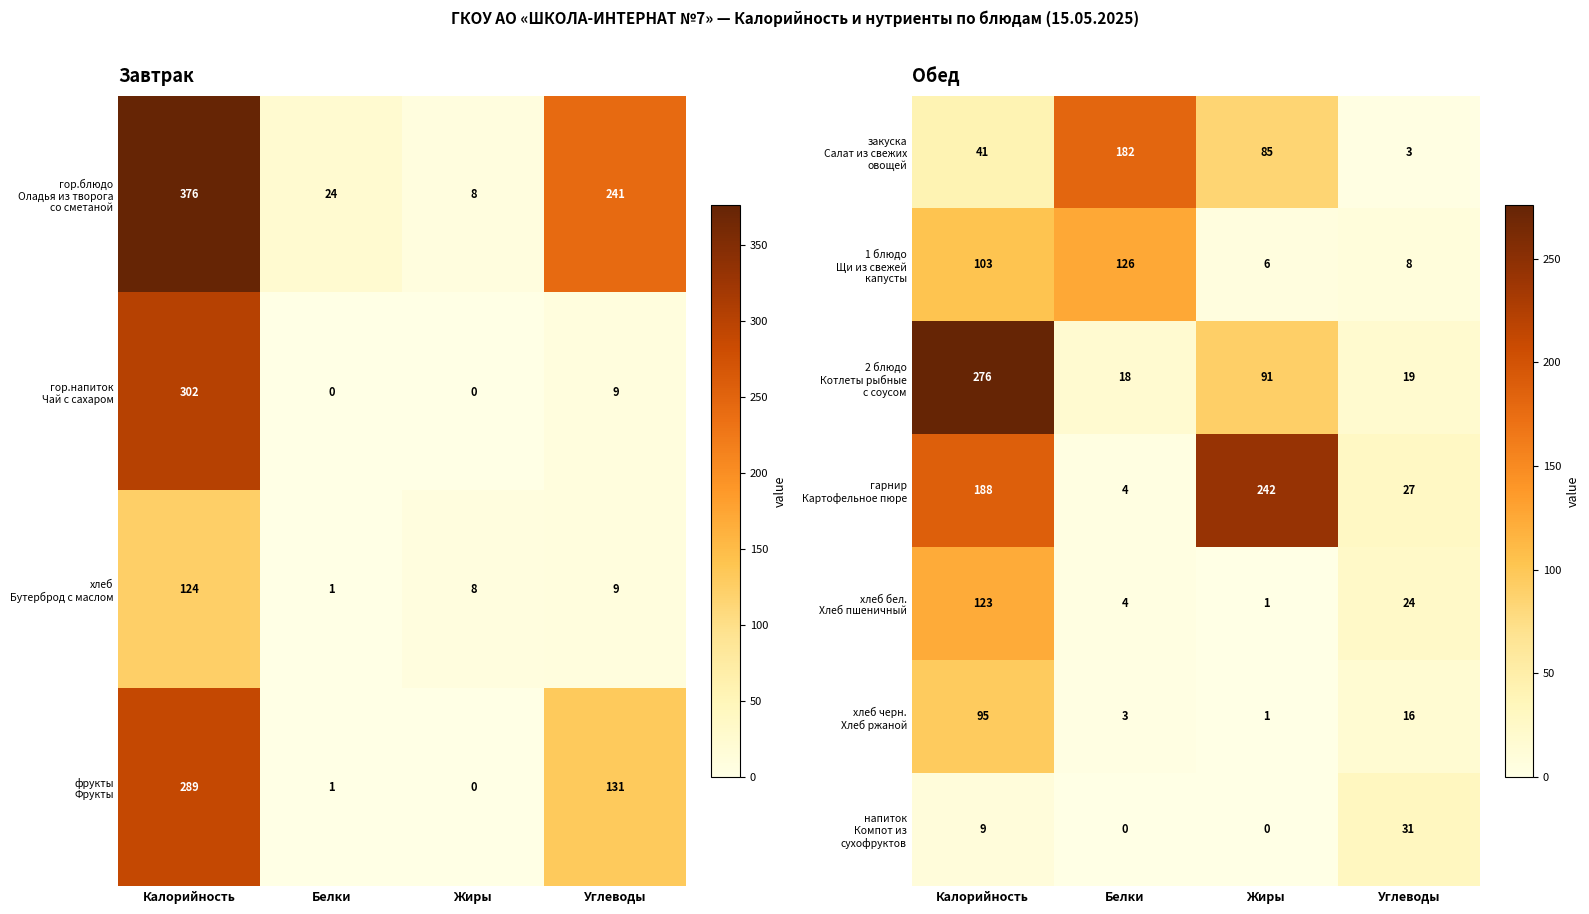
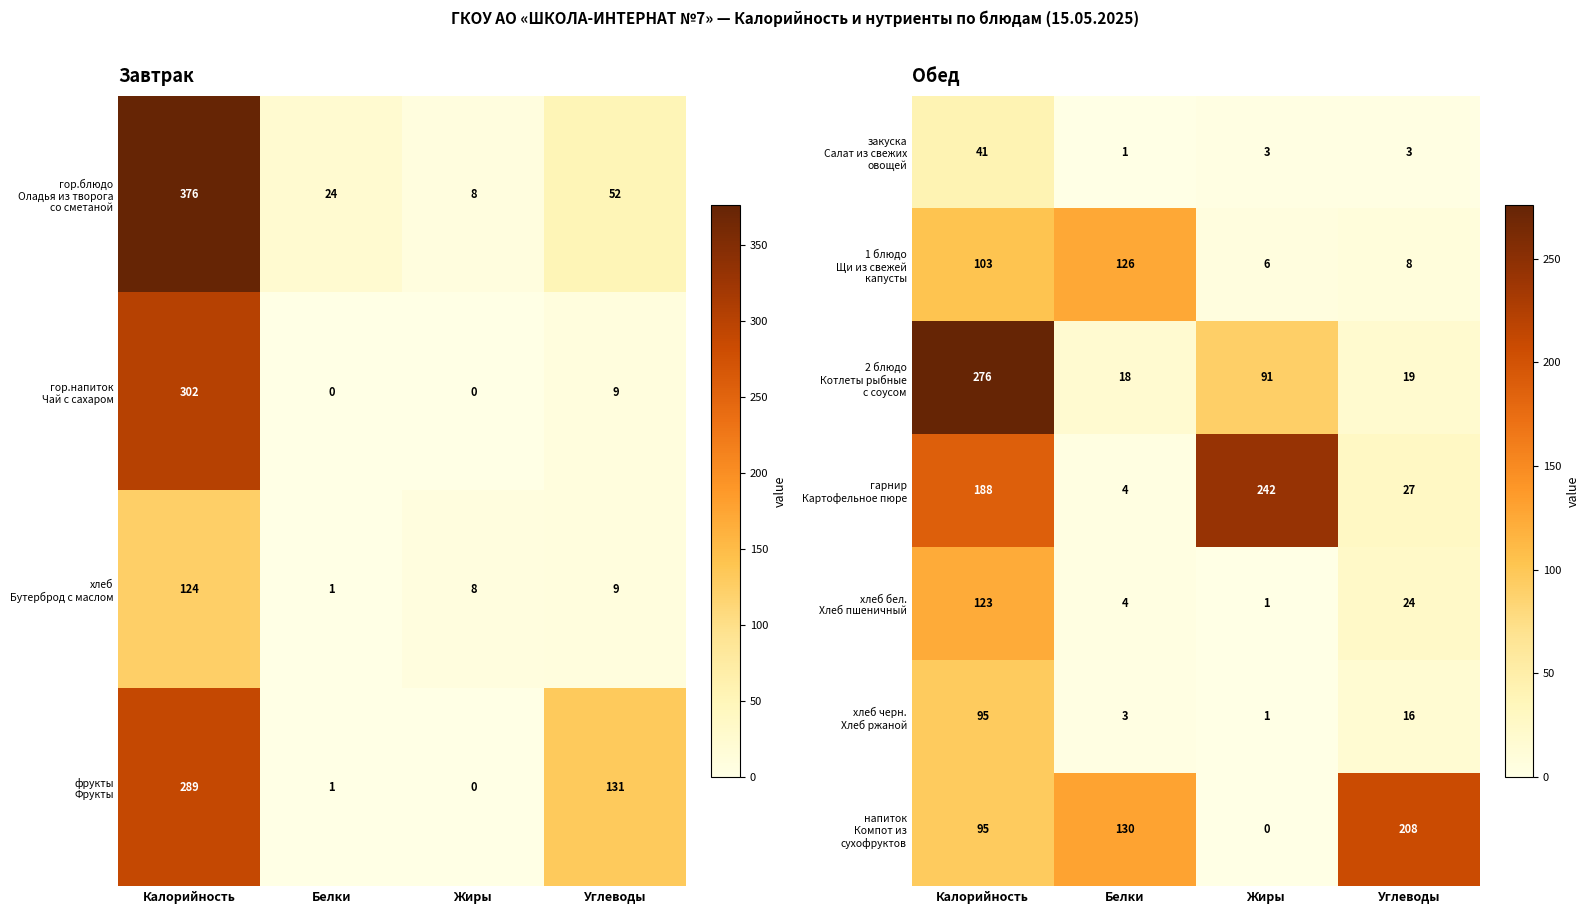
Завтрак, гор.блюдо Оладья из творога со сметаной, Углеводы: 241 -> 52
Обед, закуска Салат из свежих овощей, Белки: 182 -> 1
Обед, закуска Салат из свежих овощей, Жиры: 85 -> 3
Обед, напиток Компот из сухофруктов, Калорийность: 9 -> 95
Обед, напиток Компот из сухофруктов, Белки: 0 -> 130
Обед, напиток Компот из сухофруктов, Углеводы: 31 -> 208
